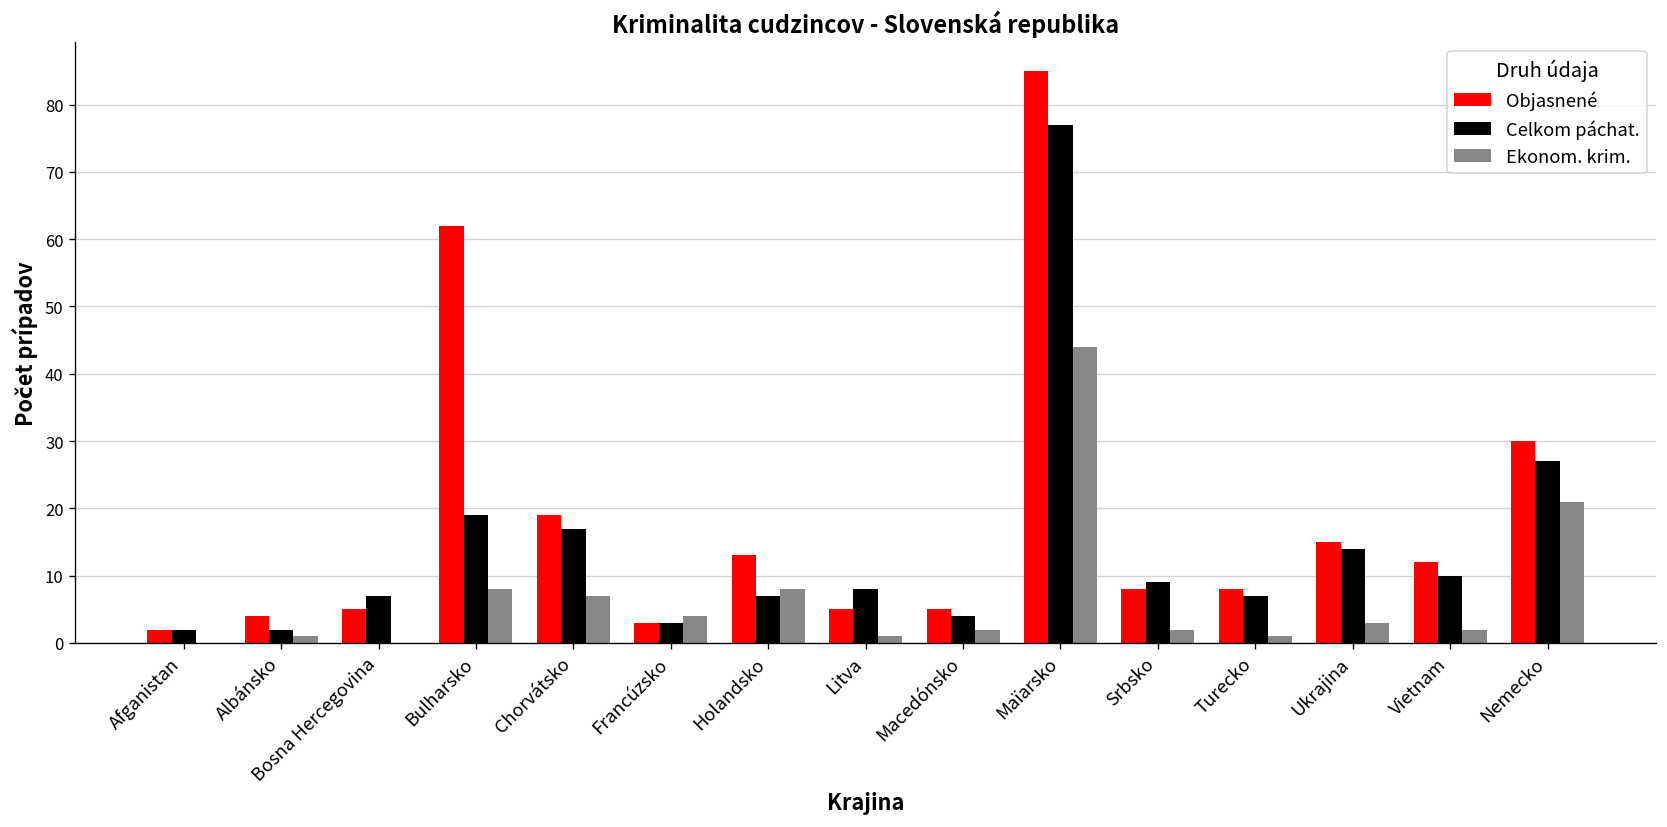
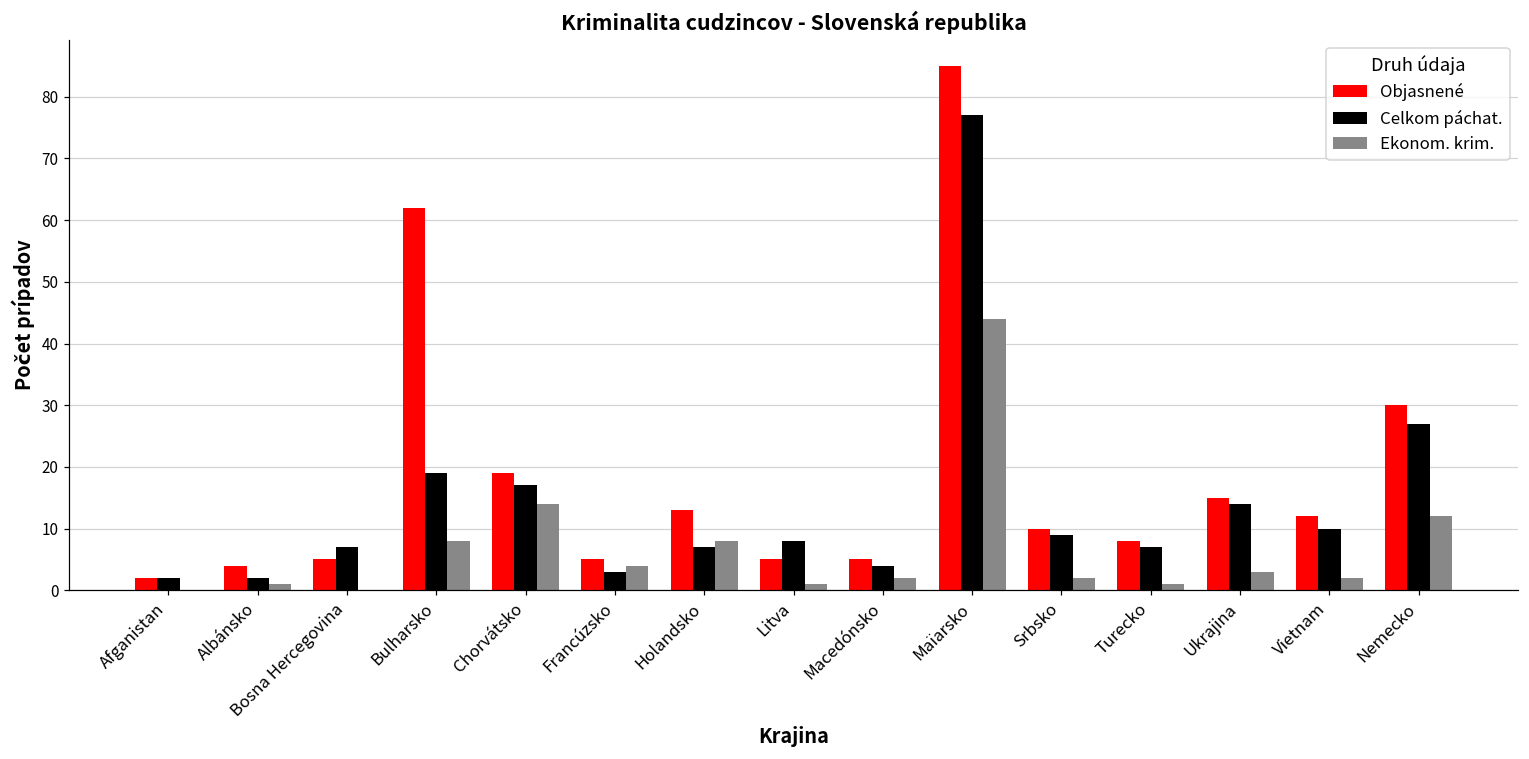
Ekonom. krim., Chorvátsko: 7 -> 14
Objasnené, Francúzsko: 3 -> 5
Objasnené, Srbsko: 8 -> 10
Ekonom. krim., Nemecko: 21 -> 12
